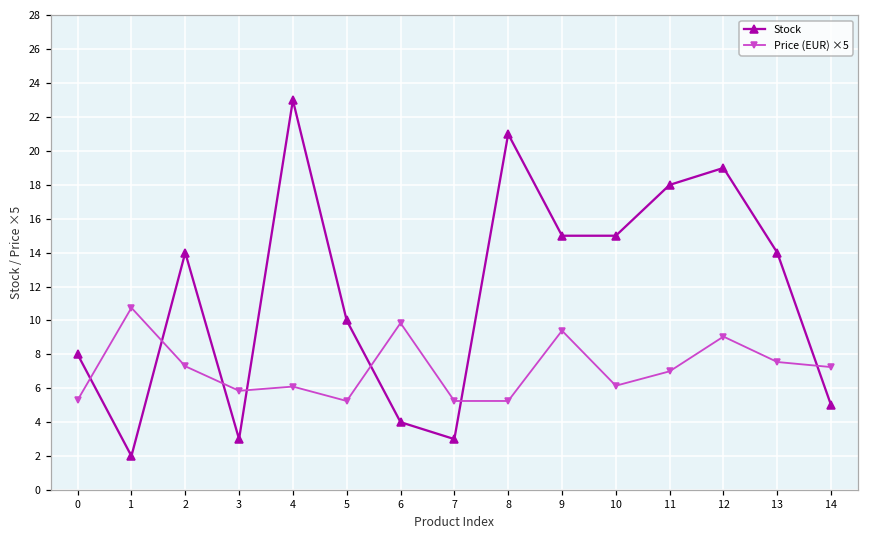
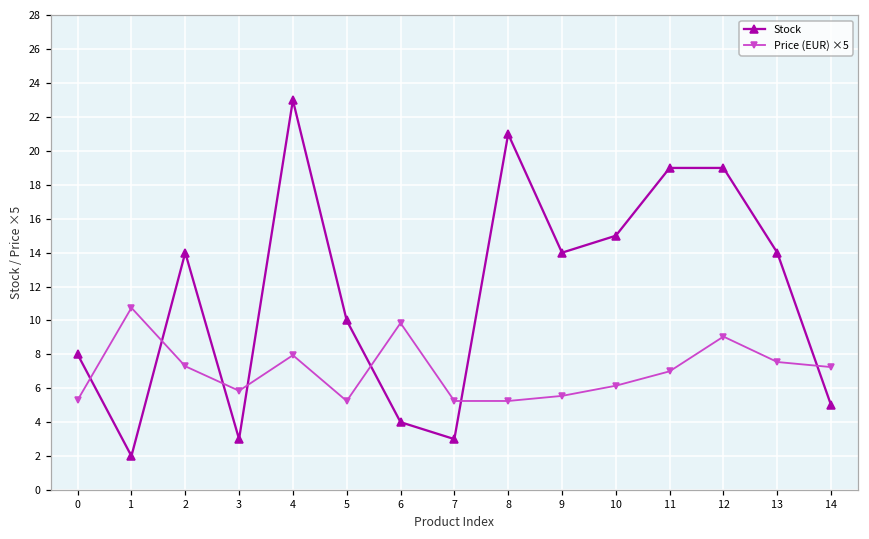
Price (EUR) ×5, 4: 6.1 -> 8.0
Stock, 9: 15 -> 14
Price (EUR) ×5, 9: 9.4 -> 5.6
Stock, 11: 18 -> 19
